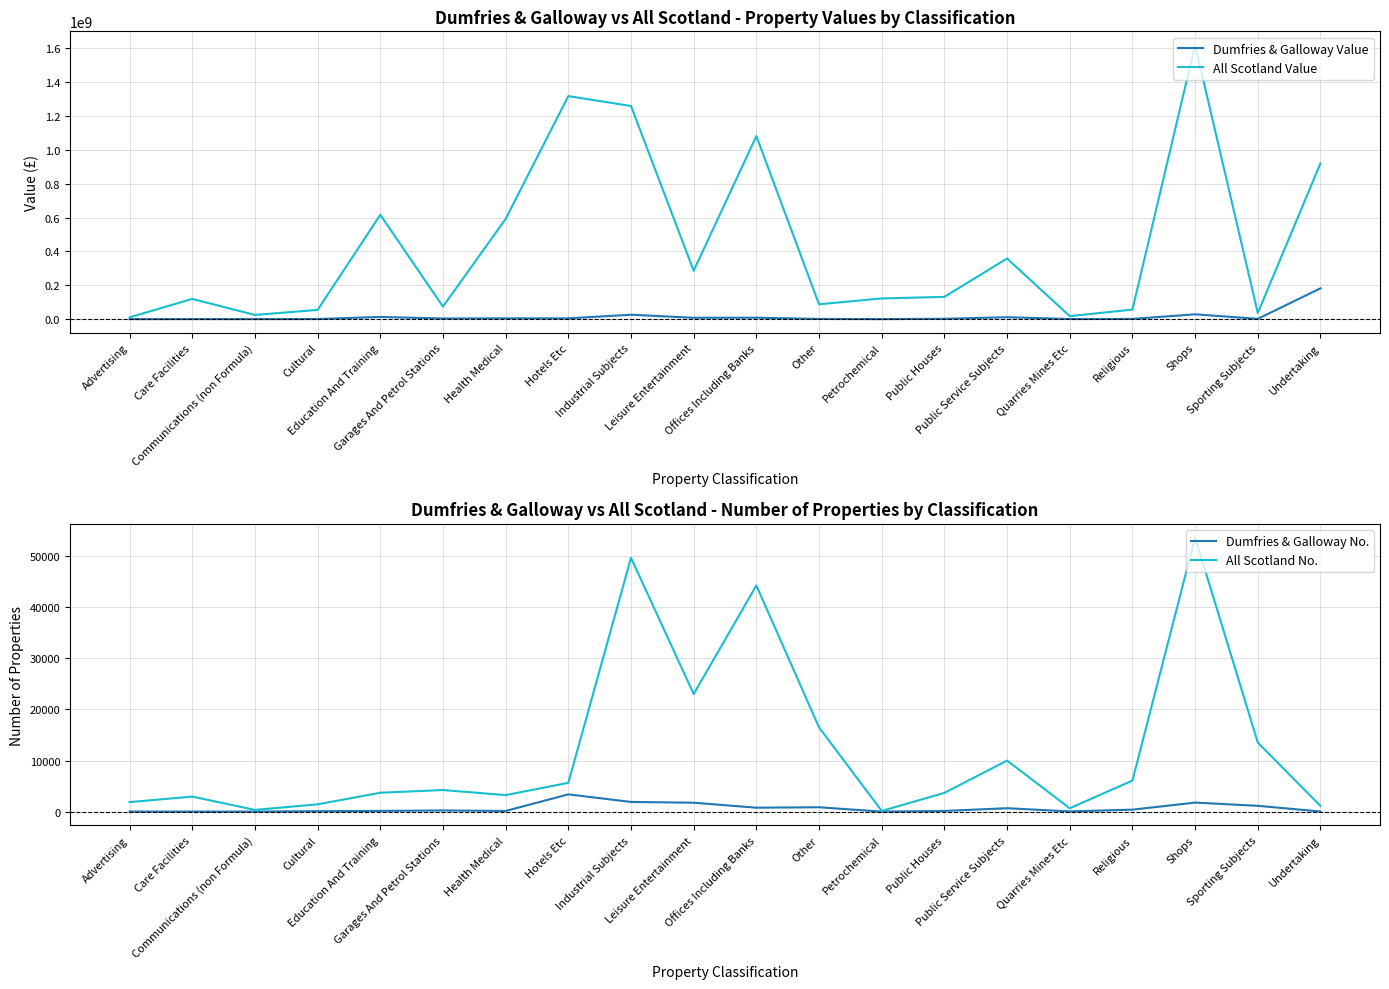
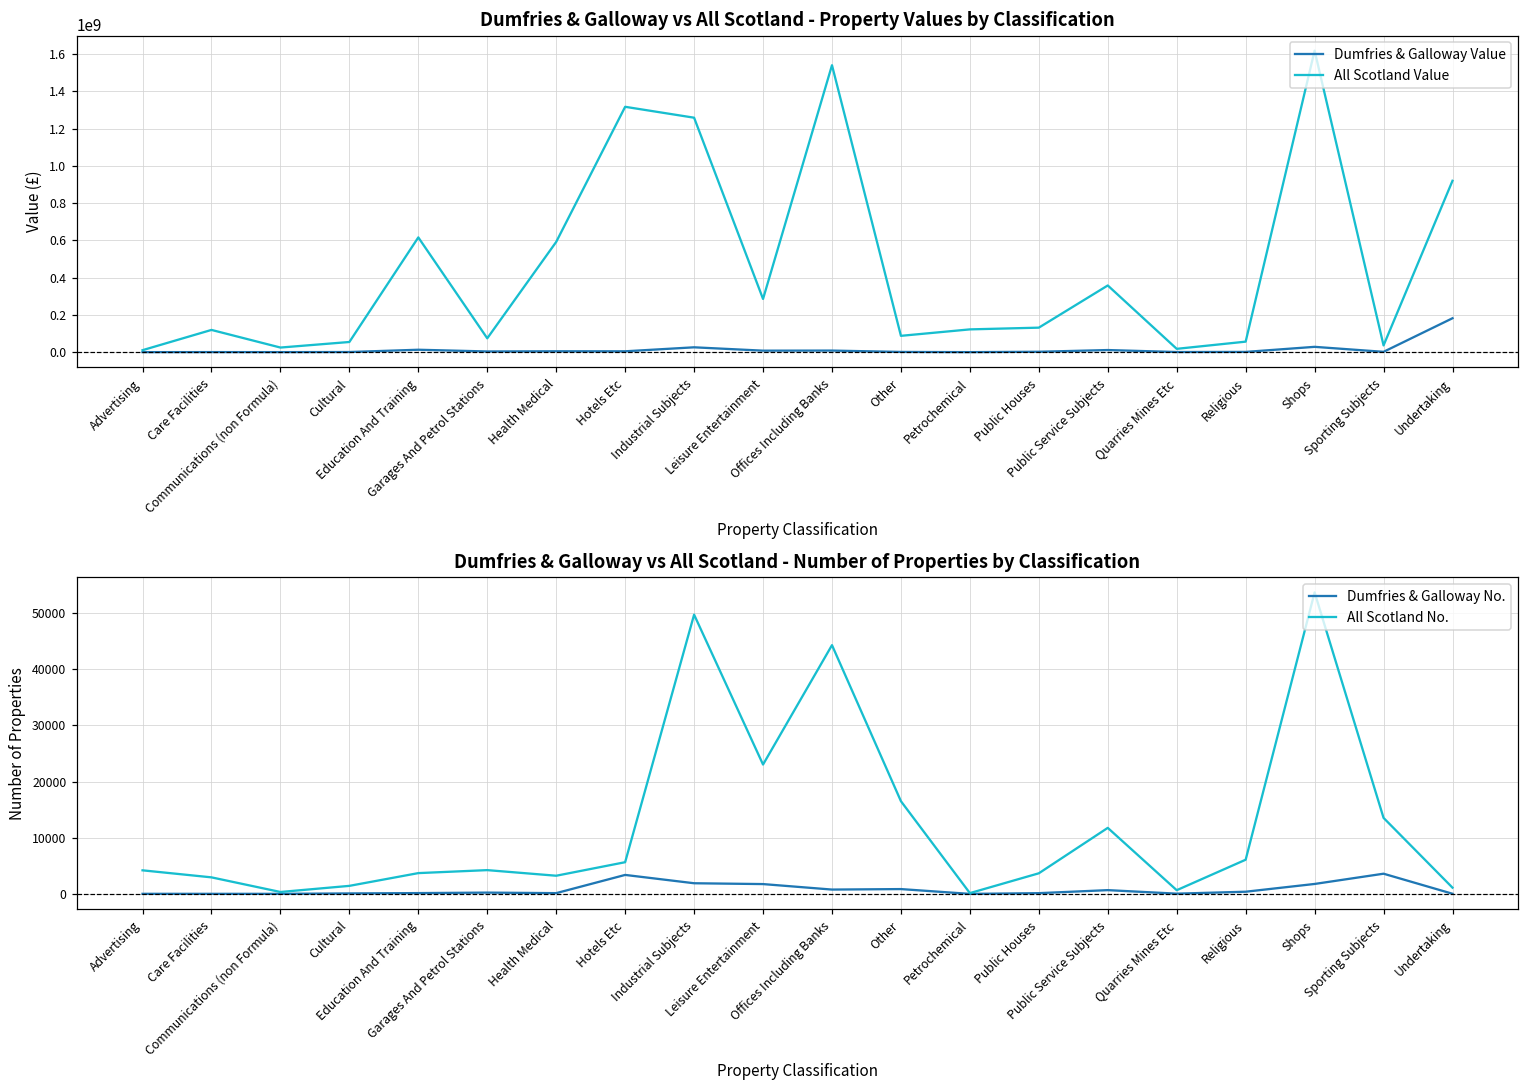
Dumfries & Galloway vs All Scotland - Property Values by Classification, All Scotland Value, Offices Including Banks: 1080000000 -> 1540000000
Dumfries & Galloway vs All Scotland - Number of Properties by Classification, All Scotland No., Advertising: 2000 -> 4000
Dumfries & Galloway vs All Scotland - Number of Properties by Classification, All Scotland No., Public Service Subjects: 10000 -> 12000
Dumfries & Galloway vs All Scotland - Number of Properties by Classification, Dumfries & Galloway No., Sporting Subjects: 1000 -> 4000
